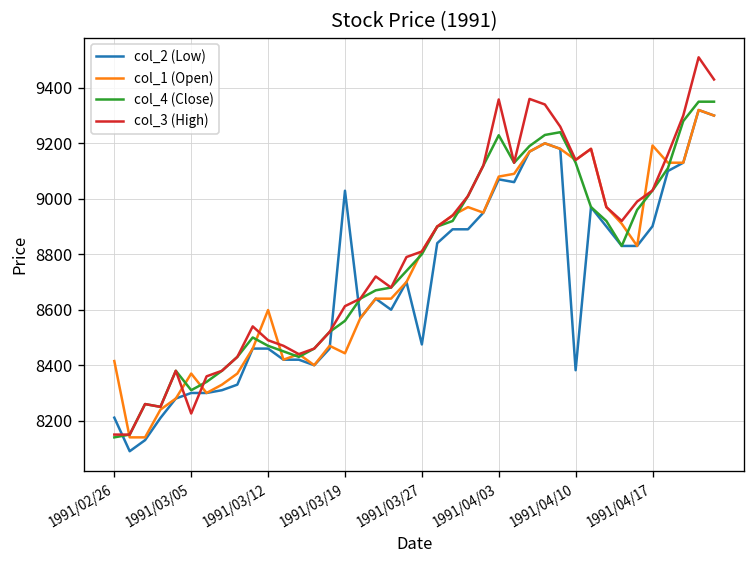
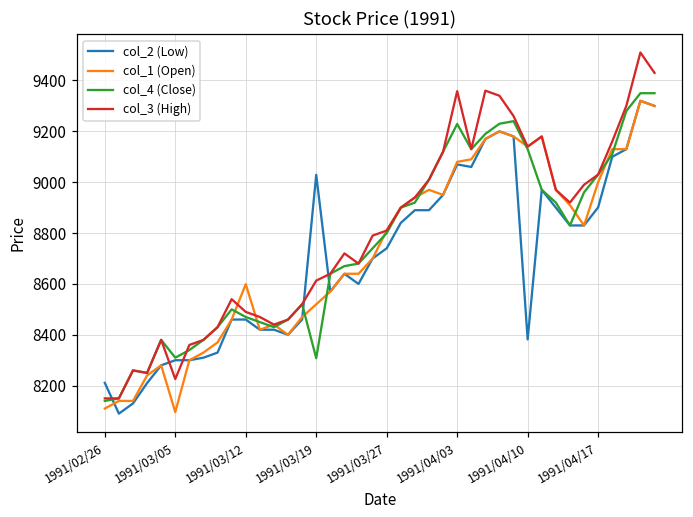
col_1 (Open), 1991/02/26: 8420 -> 8110
col_1 (Open), 1991/03/05: 8370 -> 8100
col_1 (Open), 1991/03/19: 8440 -> 8520
col_4 (Close), 1991/03/19: 8560 -> 8310
col_2 (Low), 1991/03/27: 8480 -> 8740
col_1 (Open), 1991/04/17: 9190 -> 9000
